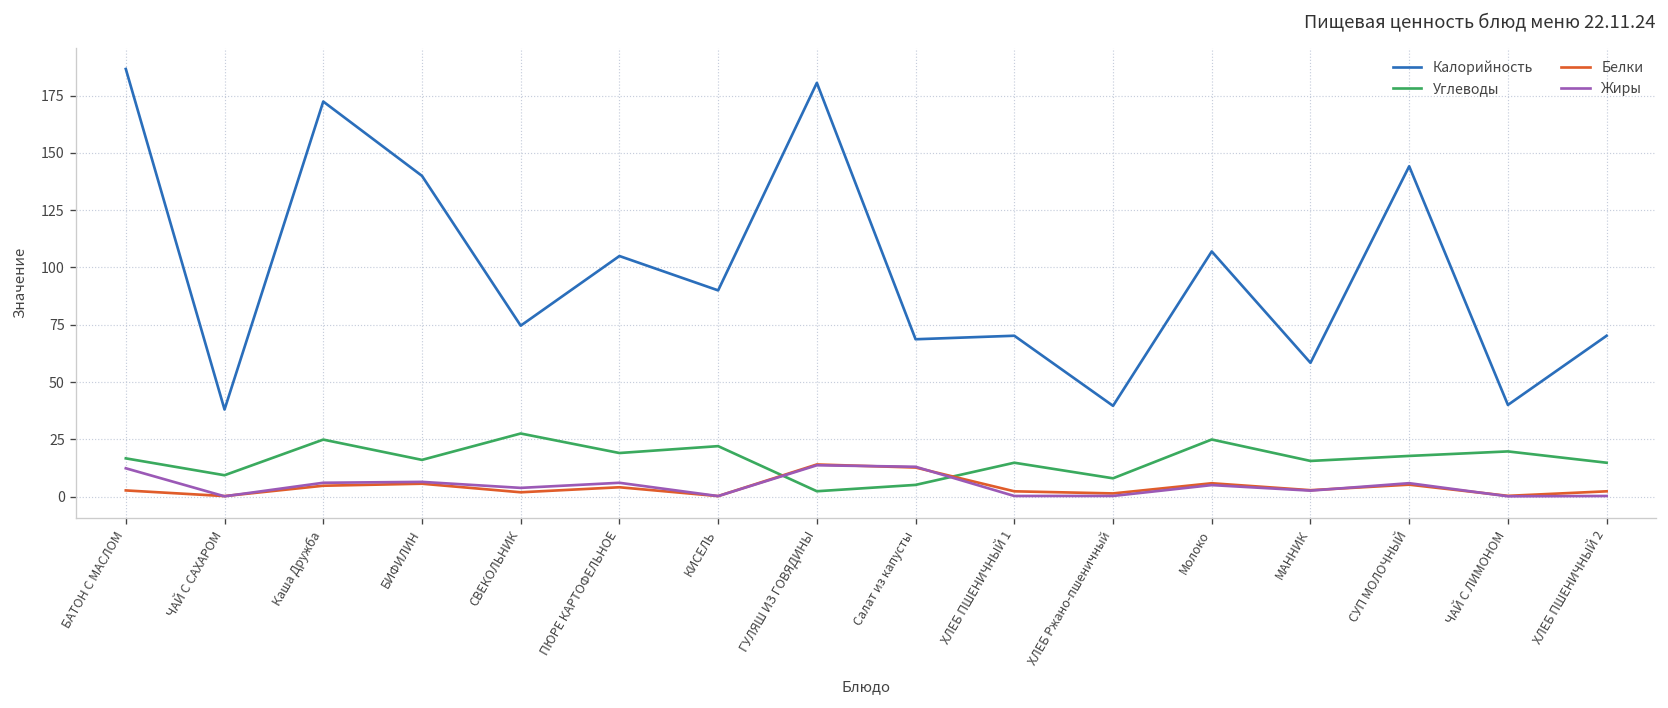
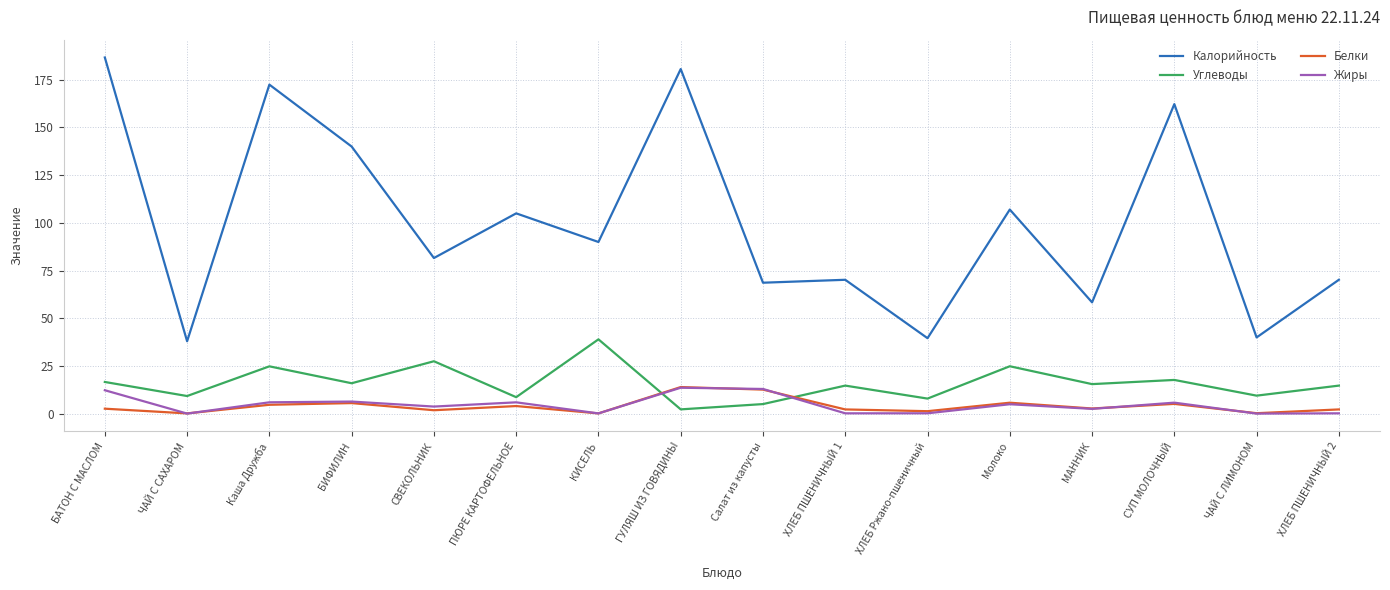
Калорийность, СВЕКОЛЬНИК: 75 -> 82
Углеводы, ПЮРЕ КАРТОФЕЛЬНОЕ: 19 -> 9
Углеводы, КИСЕЛЬ: 22 -> 39
Калорийность, СУП МОЛОЧНЫЙ: 144 -> 162
Углеводы, ЧАЙ С ЛИМОНОМ: 20 -> 10
